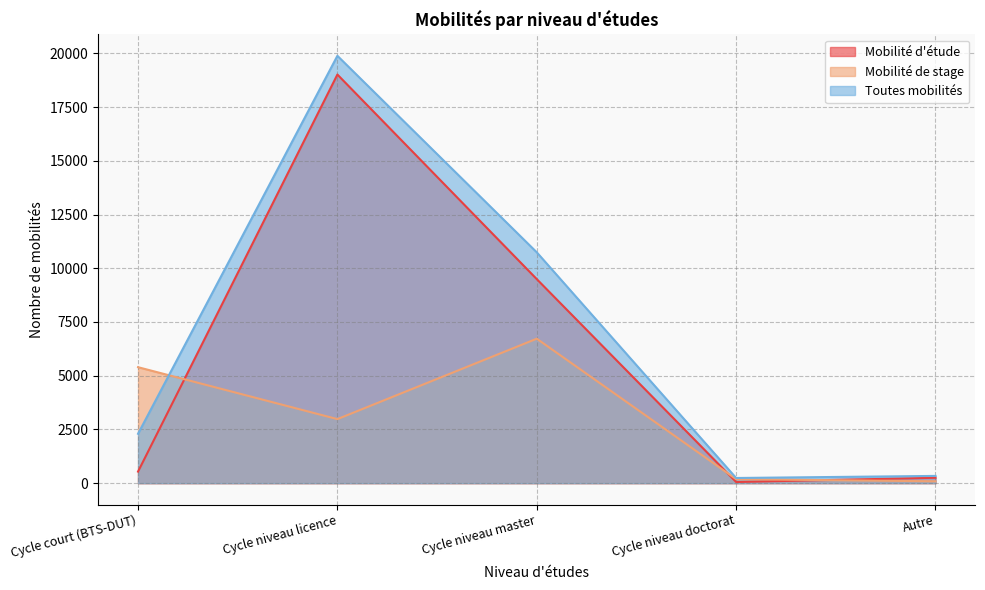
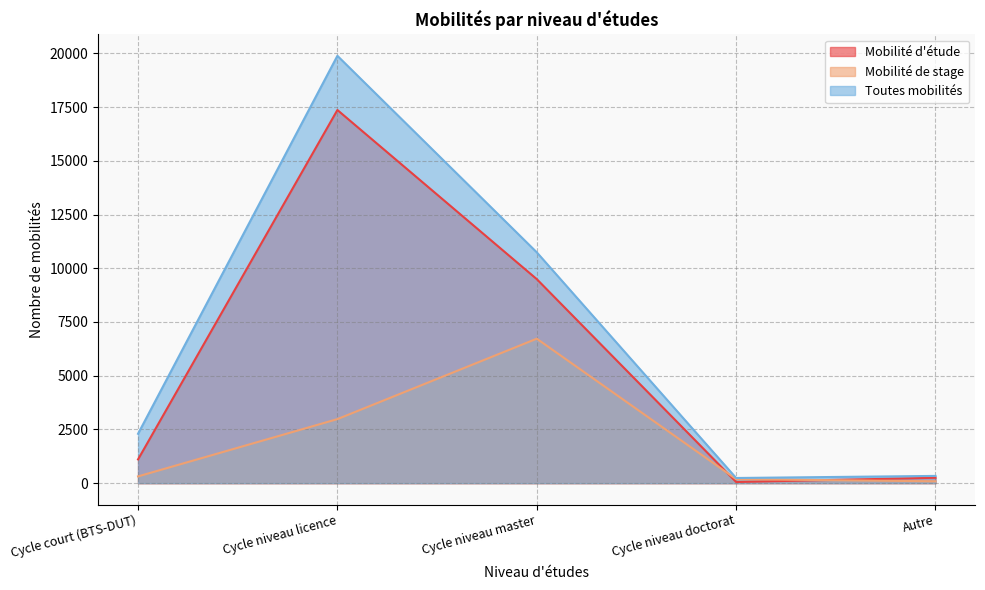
Mobilité d'étude, Cycle court (BTS-DUT): 500 -> 1100
Mobilité de stage, Cycle court (BTS-DUT): 5400 -> 300
Mobilité d'étude, Cycle niveau licence: 19000 -> 17400
